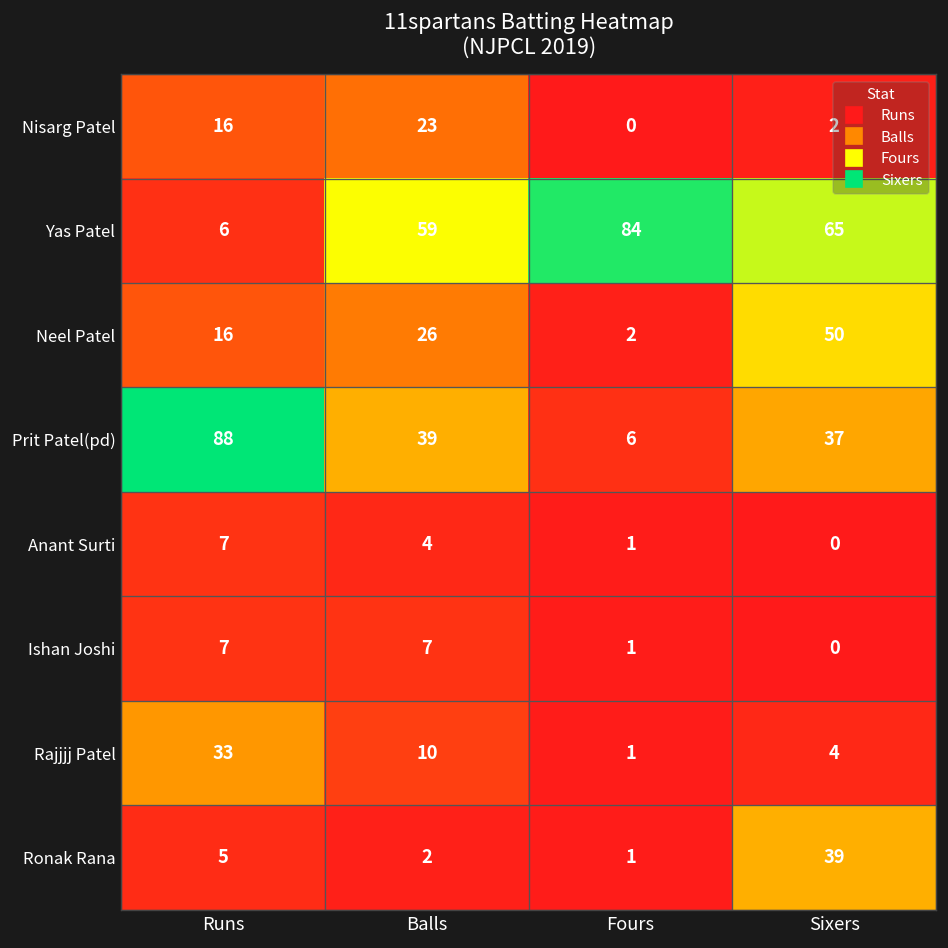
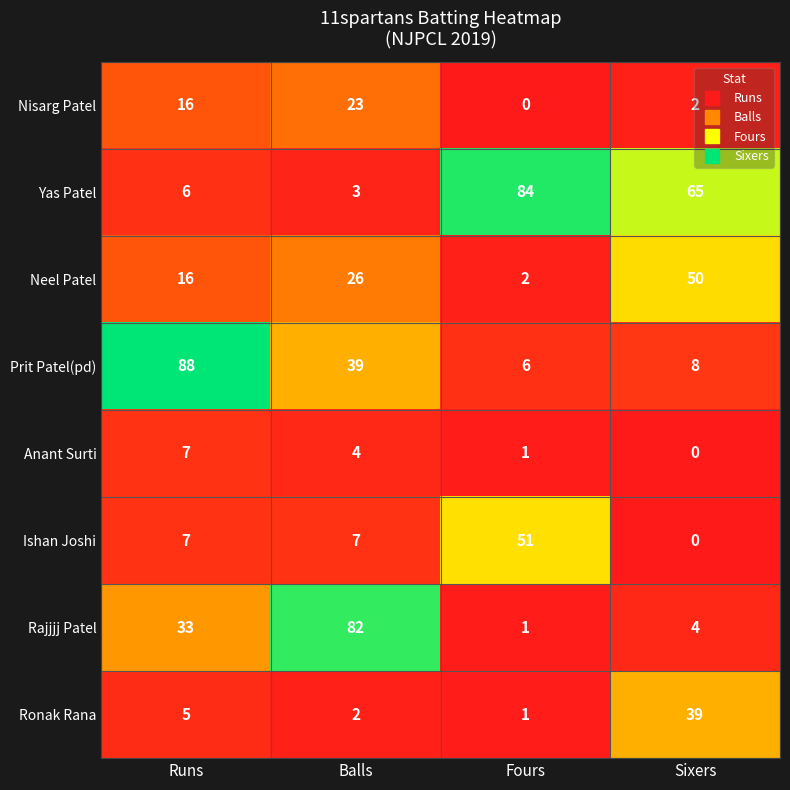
Yas Patel, Balls: 59 -> 3
Prit Patel(pd), Sixers: 37 -> 8
Ishan Joshi, Fours: 1 -> 51
Rajjjj Patel, Balls: 10 -> 82
